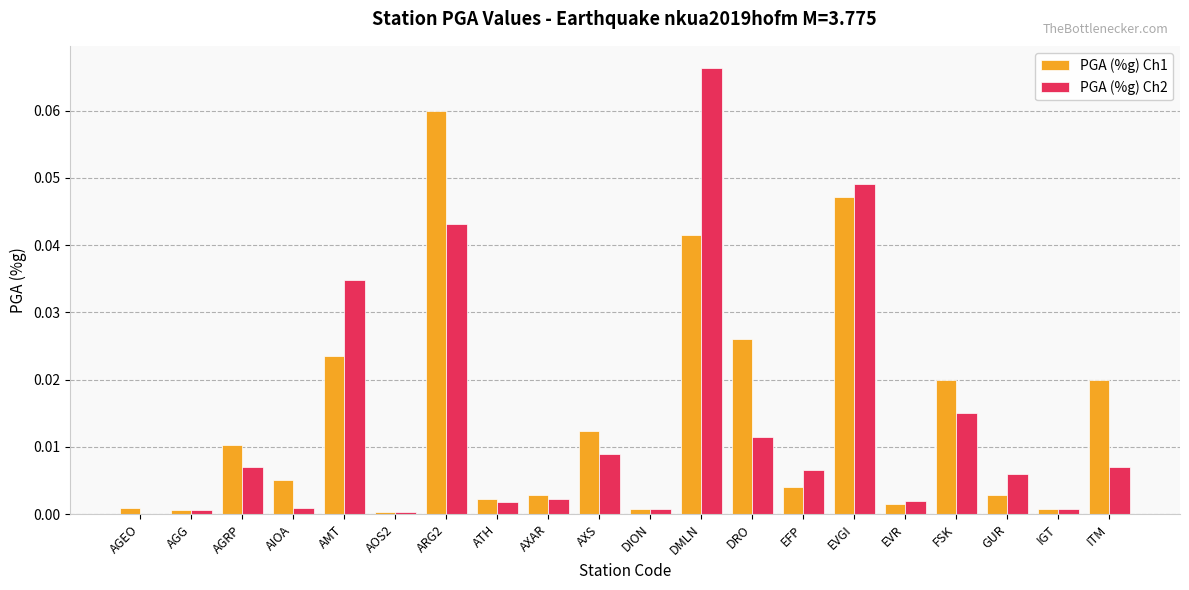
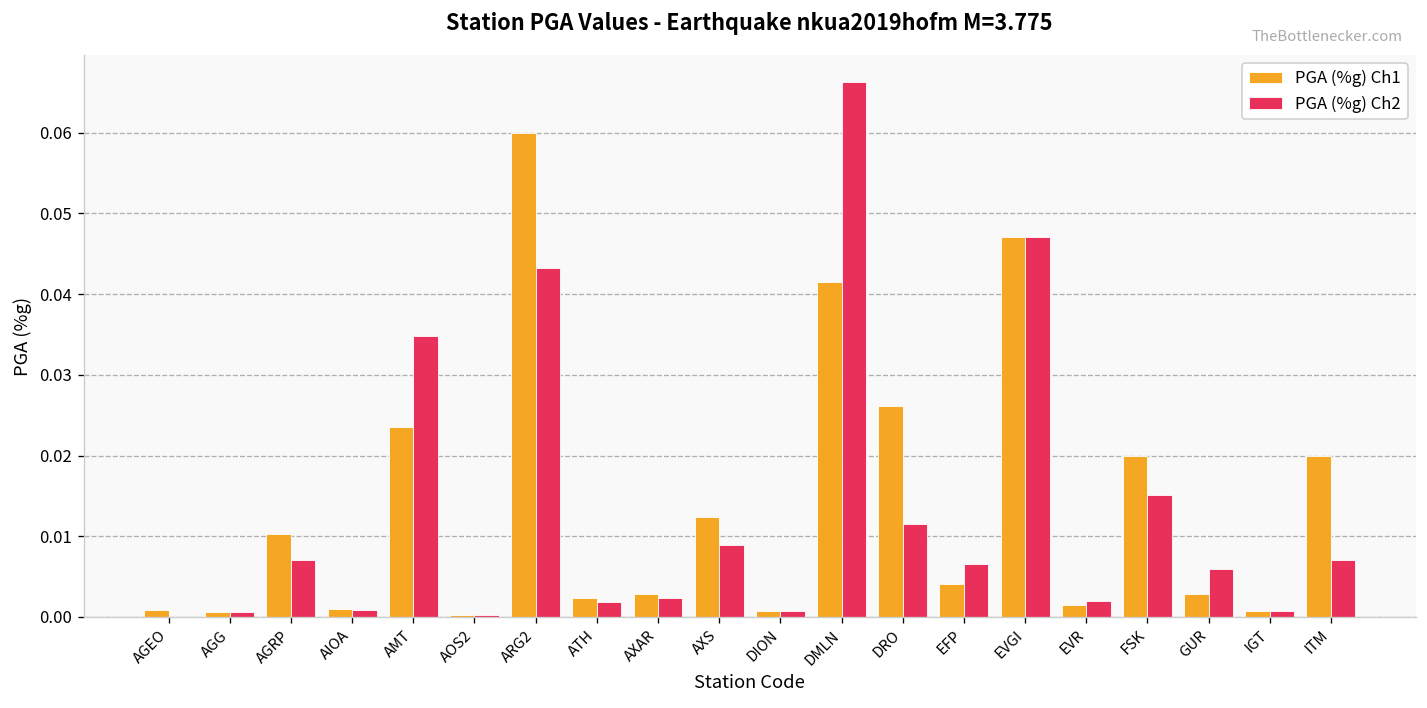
PGA (%g) Ch1, AIOA: 0.005 -> 0.001
PGA (%g) Ch2, EVGI: 0.049 -> 0.047
